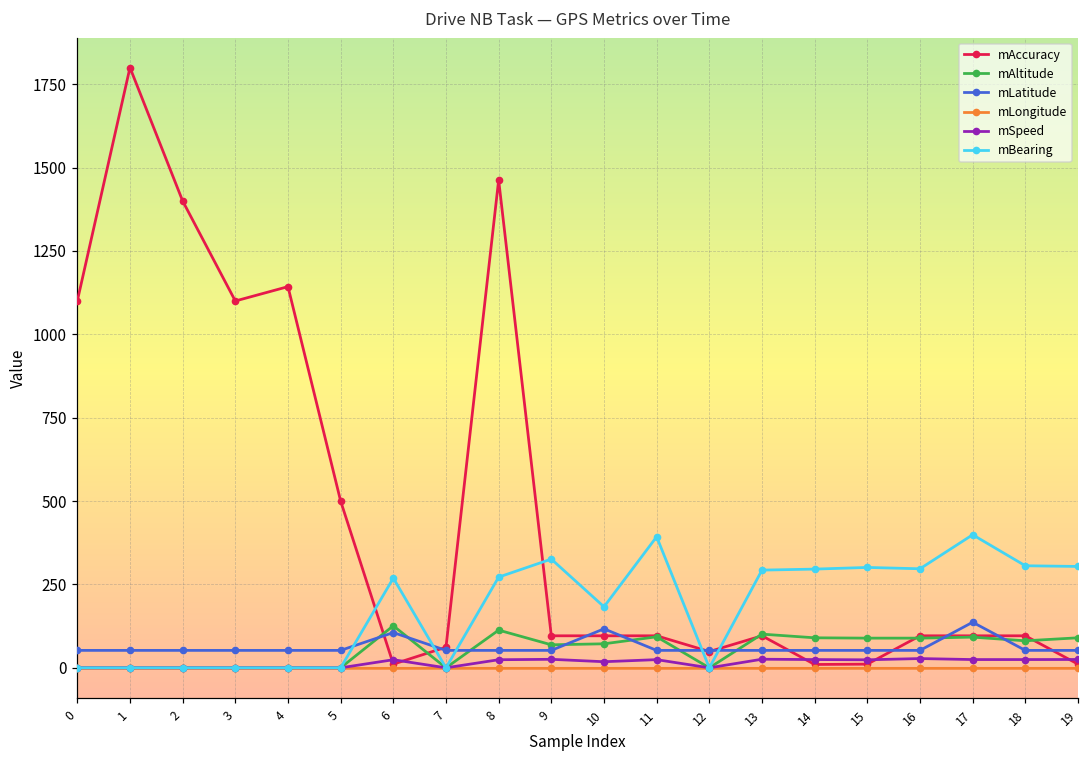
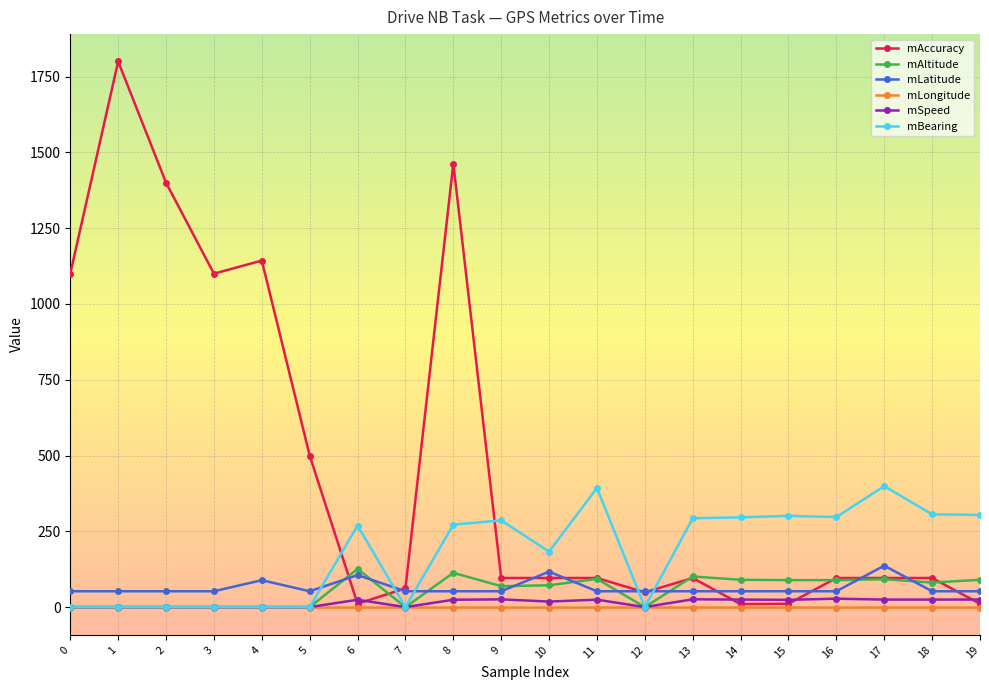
mLatitude, 4: 50 -> 90
mBearing, 9: 330 -> 290
